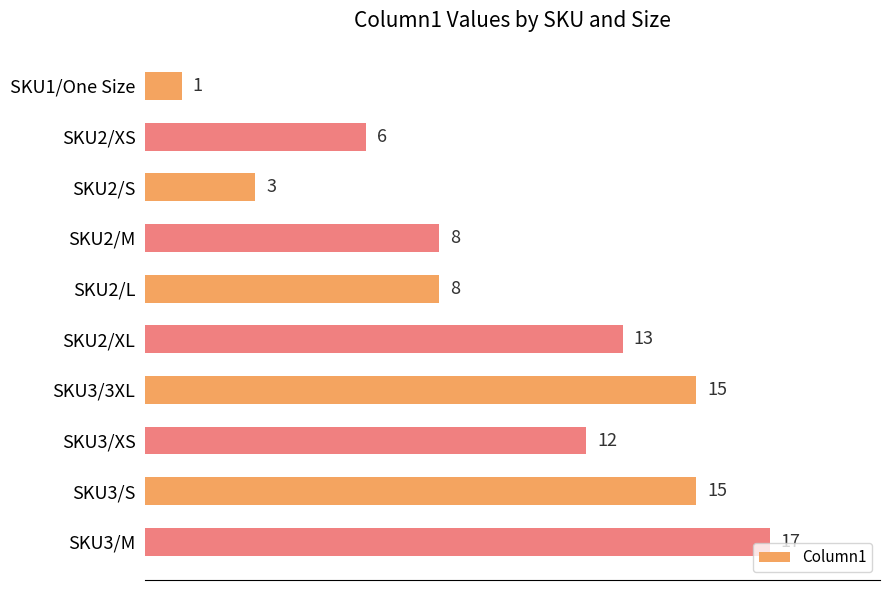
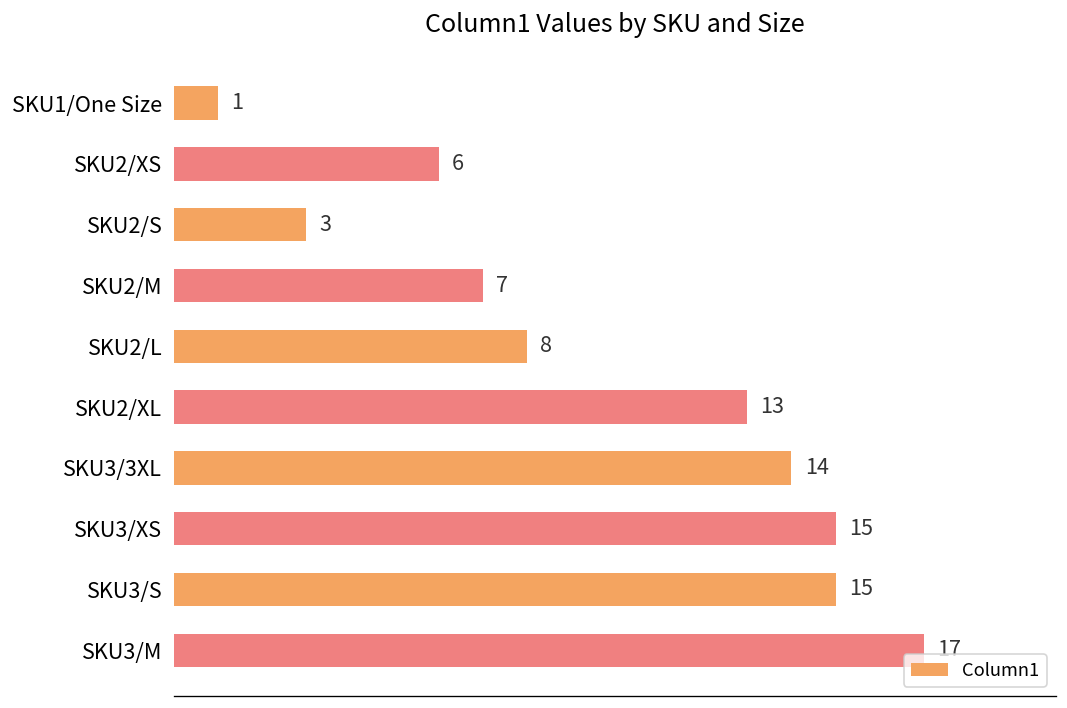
SKU2/M: 8 -> 7
SKU3/3XL: 15 -> 14
SKU3/XS: 12 -> 15
